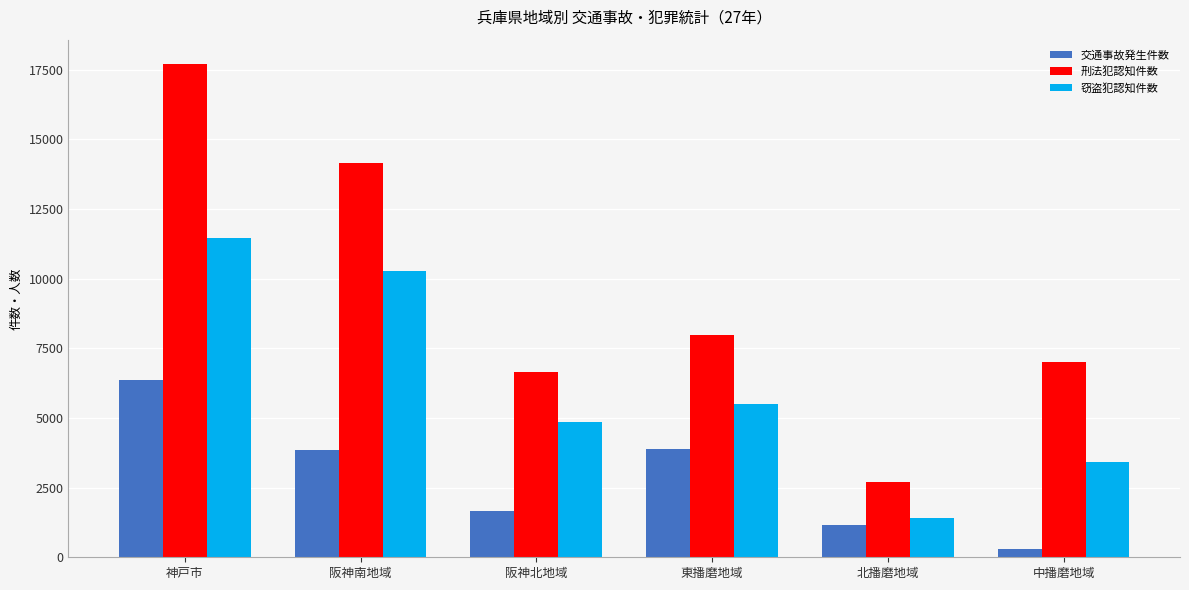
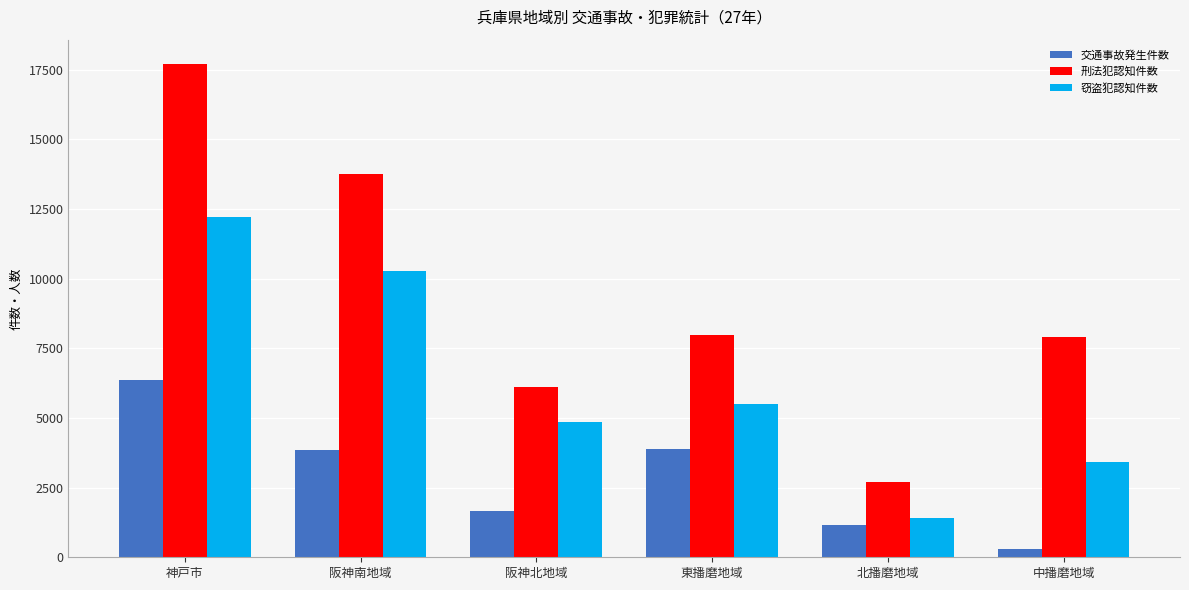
窃盗犯認知件数, 神戸市: 11400 -> 12200
刑法犯認知件数, 阪神南地域: 14100 -> 13800
刑法犯認知件数, 阪神北地域: 6700 -> 6100
刑法犯認知件数, 中播磨地域: 7000 -> 7900
